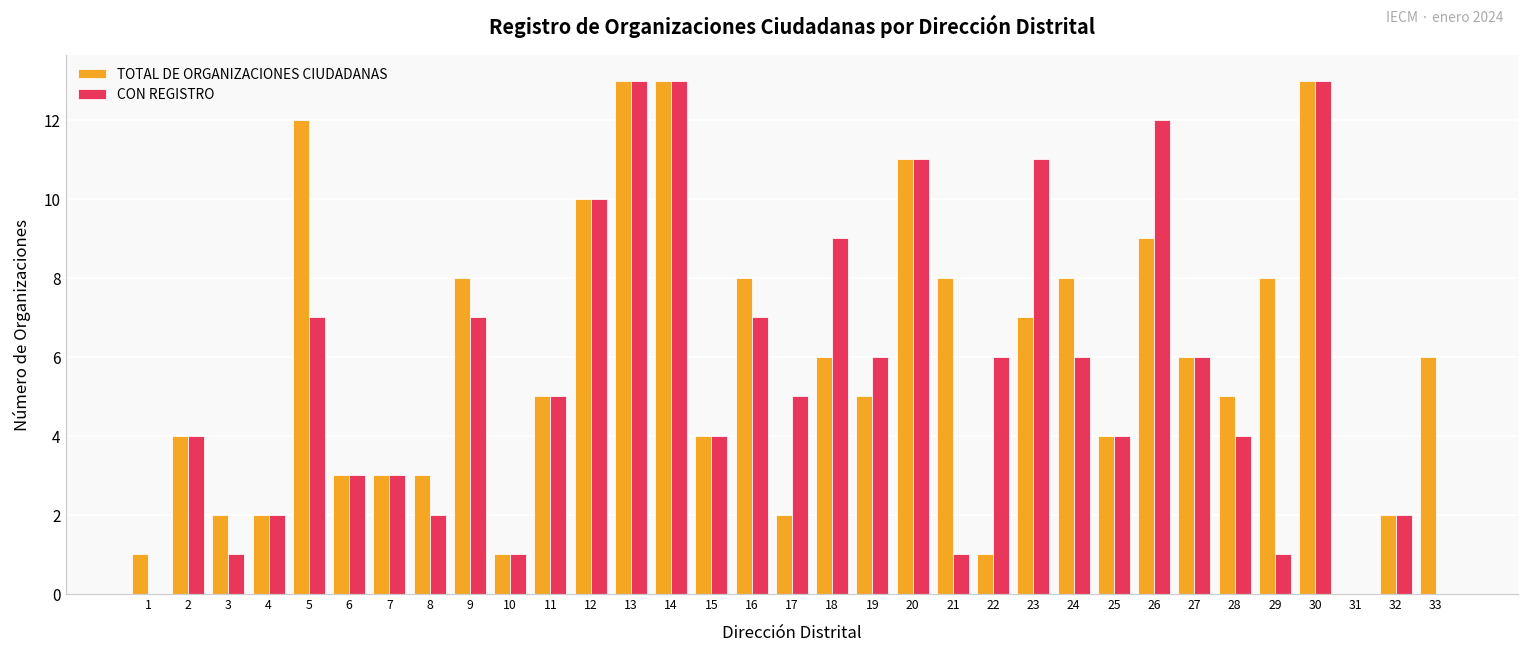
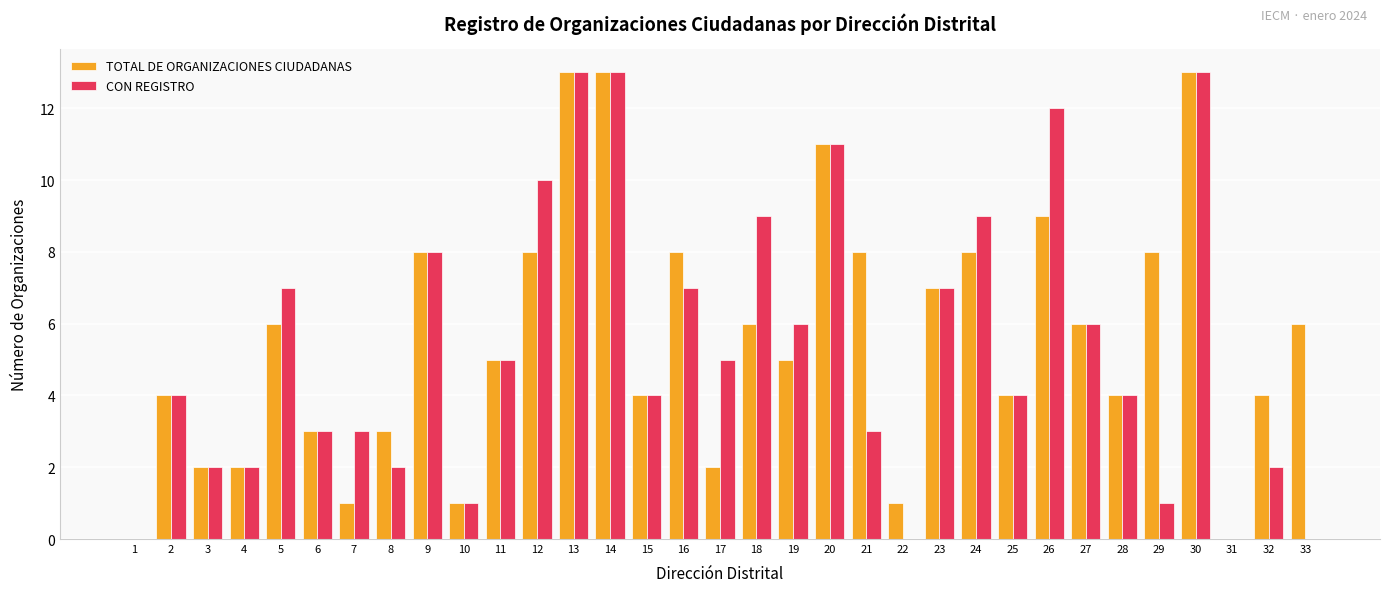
TOTAL DE ORGANIZACIONES CIUDADANAS, 1: 1 -> 0
CON REGISTRO, 3: 1 -> 2
TOTAL DE ORGANIZACIONES CIUDADANAS, 5: 12 -> 6
TOTAL DE ORGANIZACIONES CIUDADANAS, 7: 3 -> 1
CON REGISTRO, 9: 7 -> 8
TOTAL DE ORGANIZACIONES CIUDADANAS, 12: 10 -> 8
CON REGISTRO, 21: 1 -> 3
CON REGISTRO, 22: 6 -> 0
CON REGISTRO, 23: 11 -> 7
CON REGISTRO, 24: 6 -> 9
TOTAL DE ORGANIZACIONES CIUDADANAS, 28: 5 -> 4
TOTAL DE ORGANIZACIONES CIUDADANAS, 32: 2 -> 4
